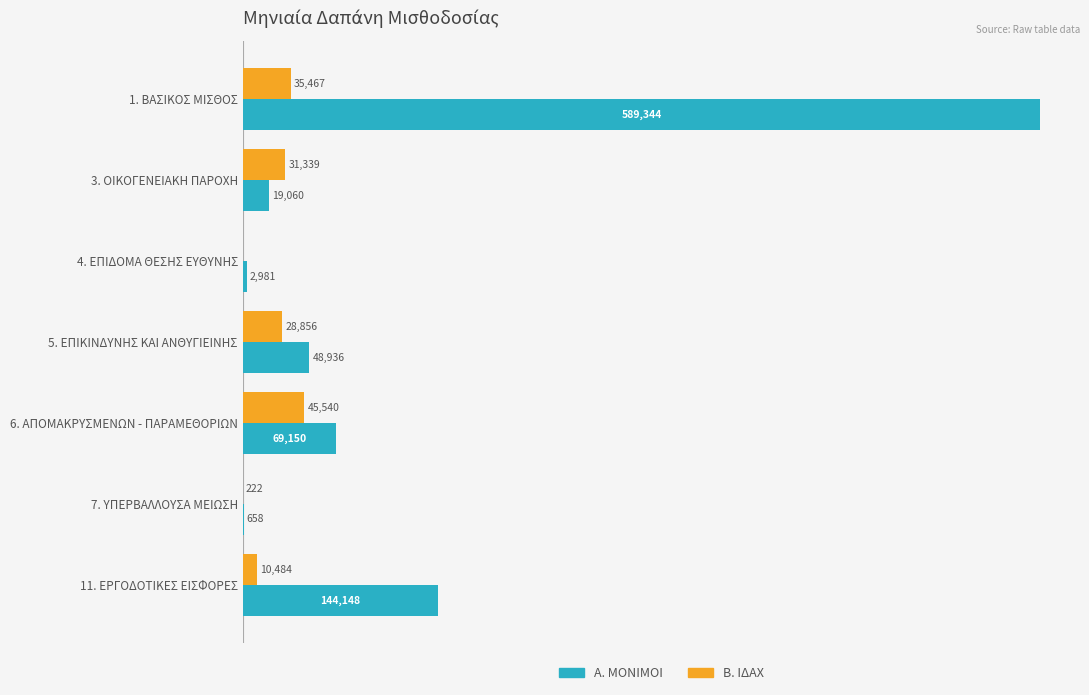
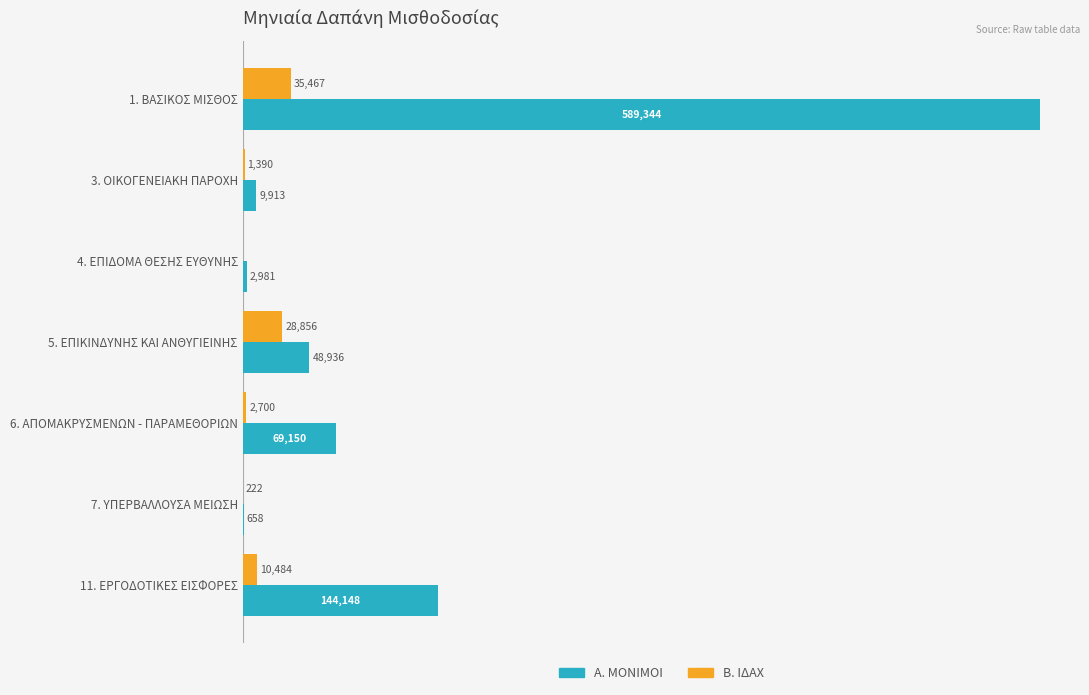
Β. ΙΔΑΧ, 3. ΟΙΚΟΓΕΝΕΙΑΚΗ ΠΑΡΟΧΗ: 31,339 -> 1,390
Α. ΜΟΝΙΜΟΙ, 3. ΟΙΚΟΓΕΝΕΙΑΚΗ ΠΑΡΟΧΗ: 19,060 -> 9,913
Β. ΙΔΑΧ, 6. ΑΠΟΜΑΚΡΥΣΜΕΝΩΝ - ΠΑΡΑΜΕΘΟΡΙΩΝ: 45,540 -> 2,700
